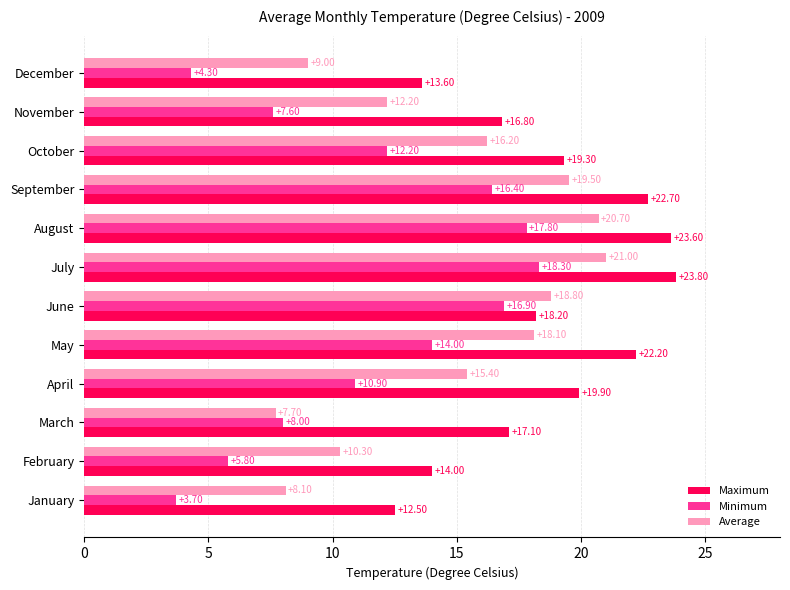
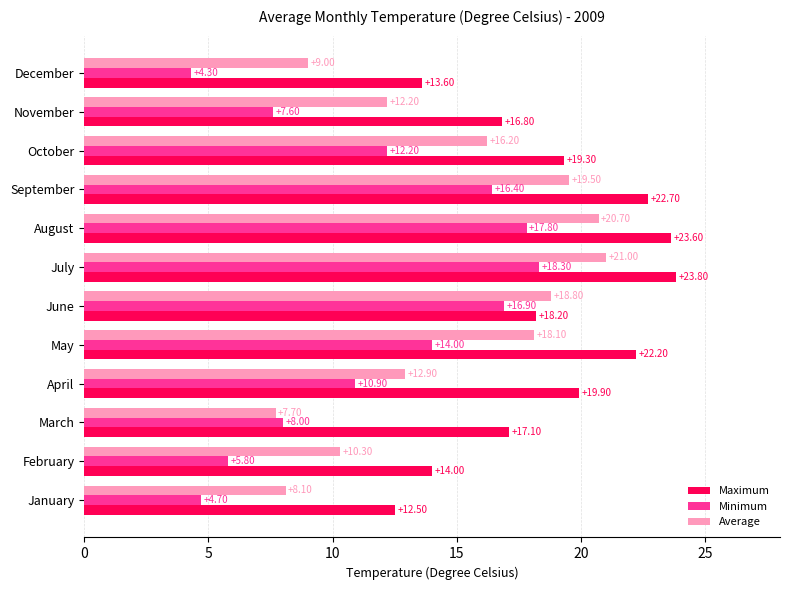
Average, April: +15.40 -> +12.90
Minimum, January: +3.70 -> +4.70
